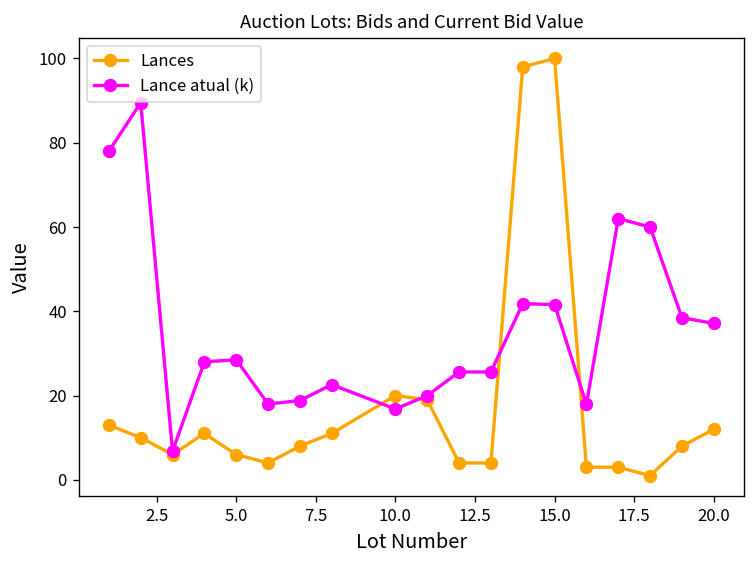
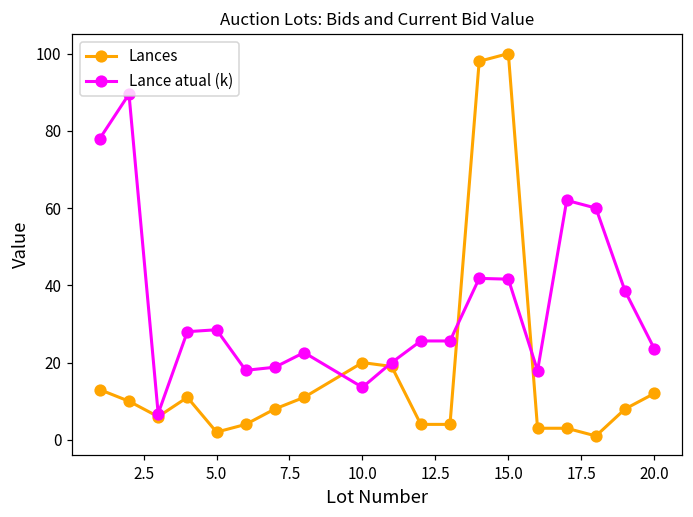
Lances, 5.0: 6 -> 2
Lance atual (k), 10.0: 17 -> 14
Lance atual (k), 20.0: 37 -> 24
